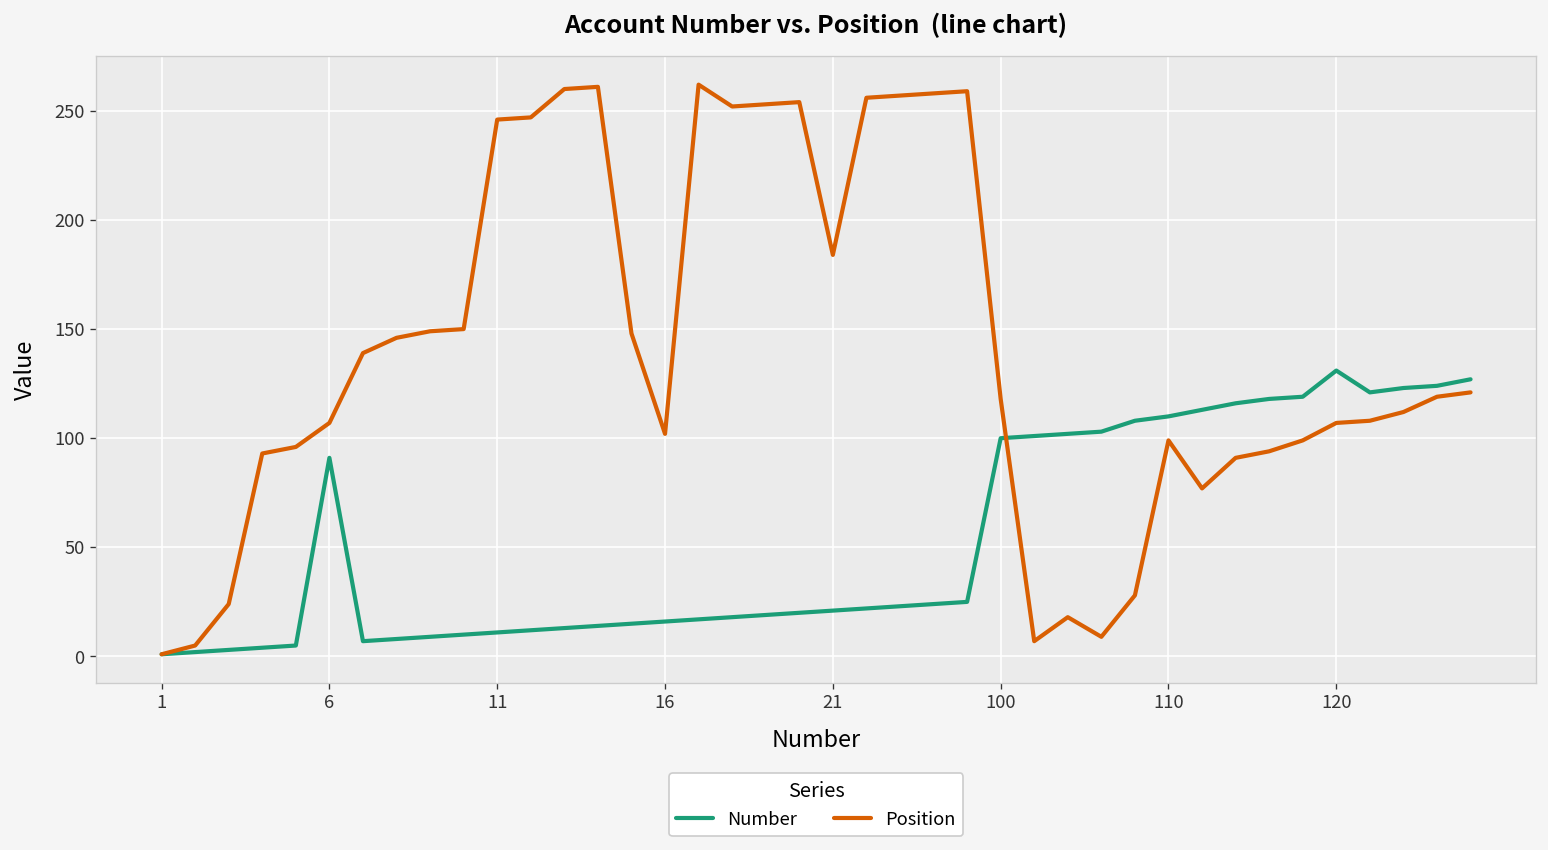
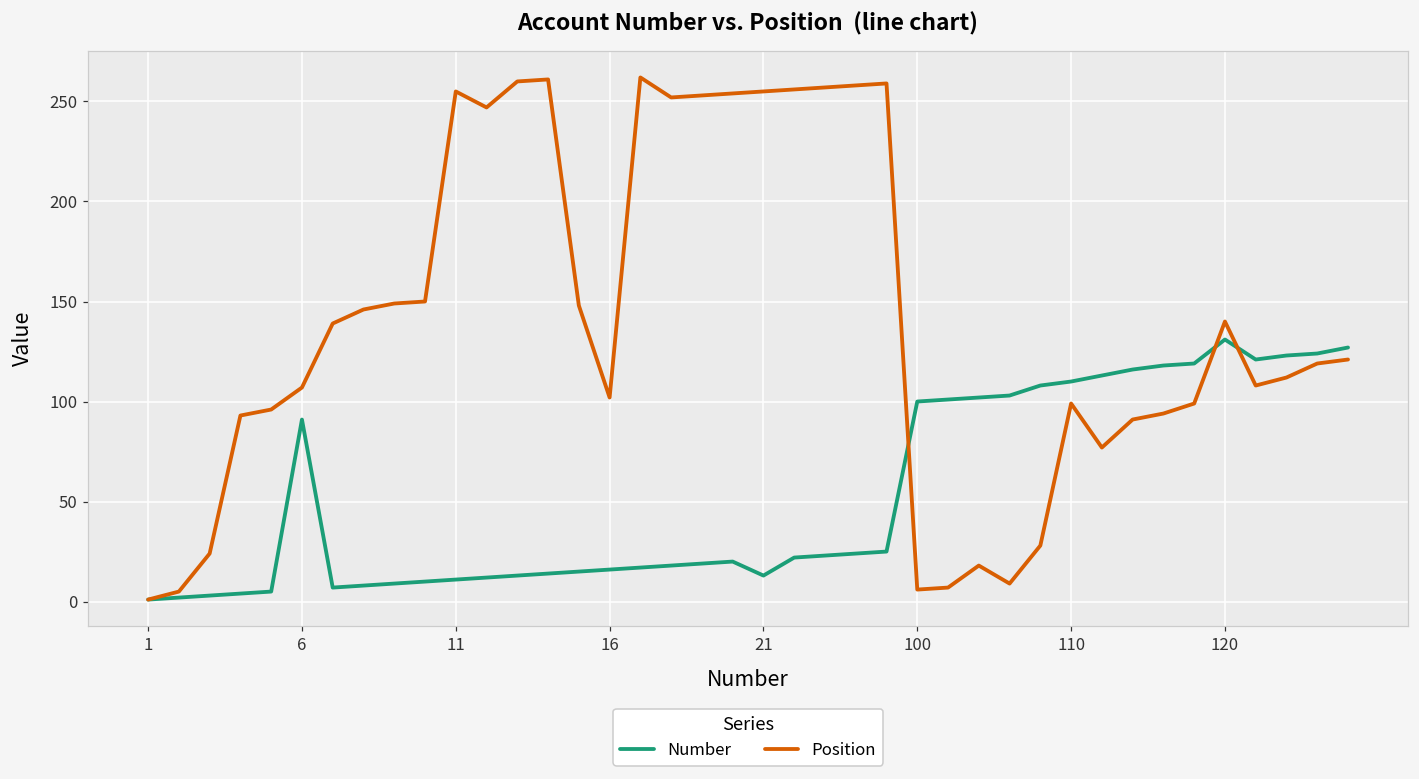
Position, 11: 246 -> 255
Number, 21: 21 -> 13
Position, 21: 184 -> 255
Position, 100: 118 -> 6
Position, 120: 107 -> 140
